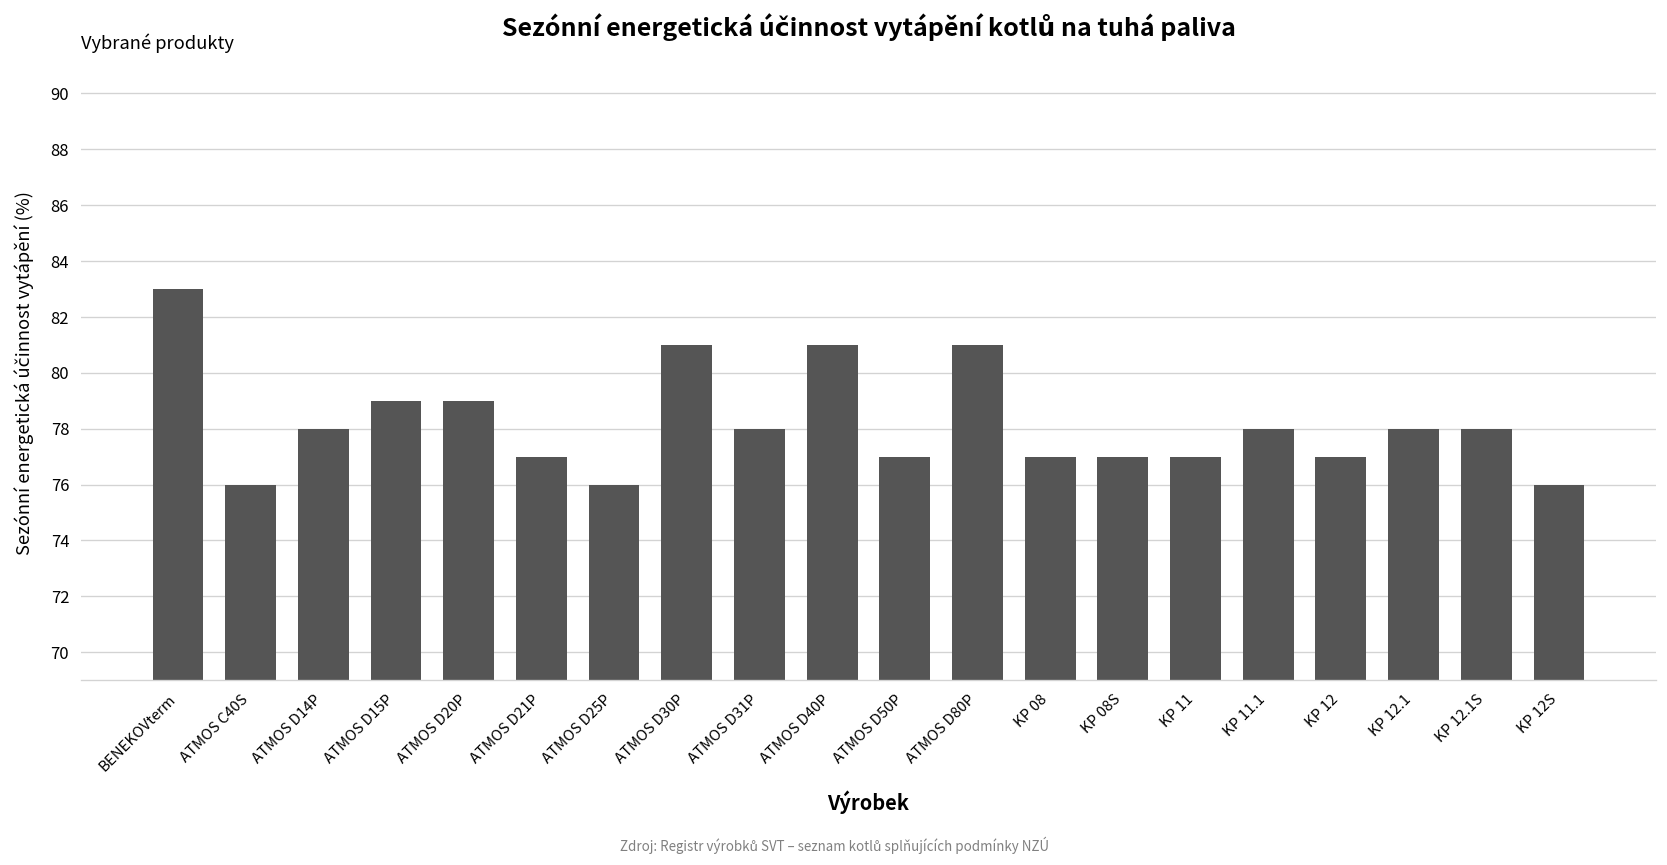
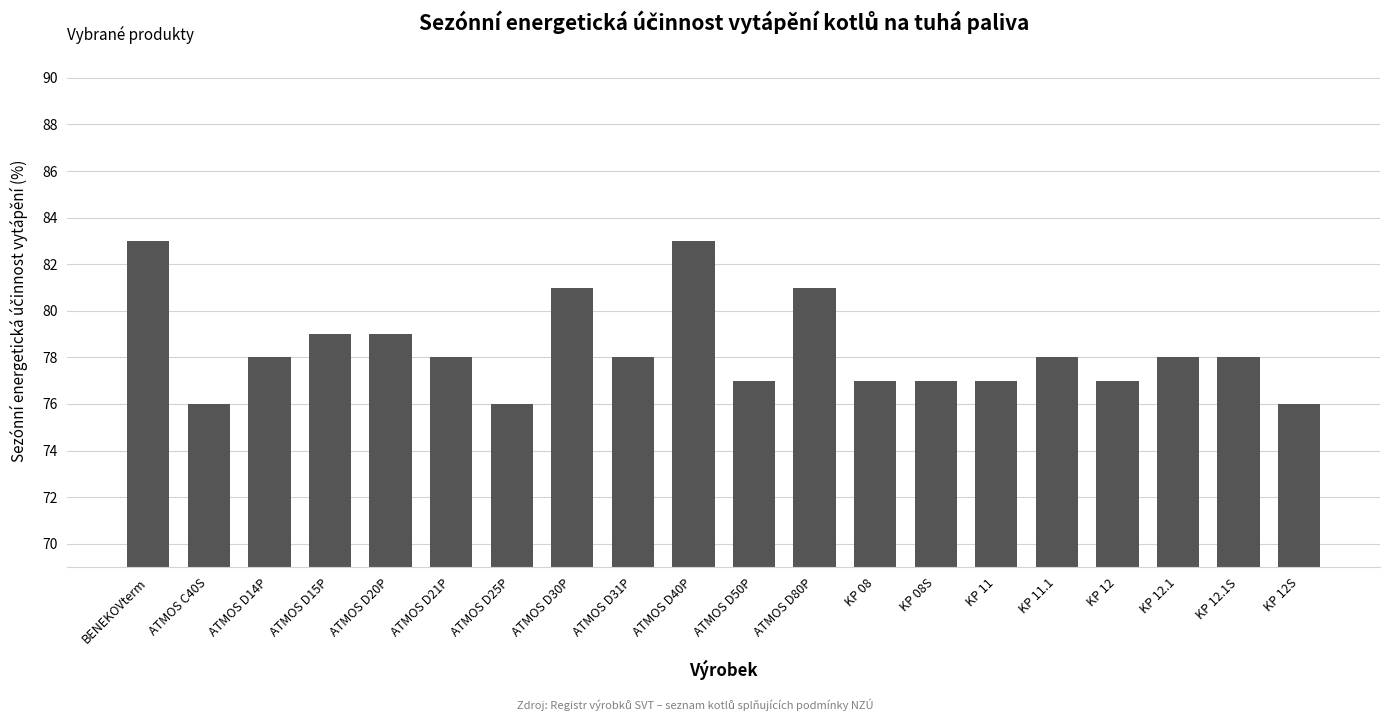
ATMOS D21P: 77 -> 78
ATMOS D40P: 81 -> 83
